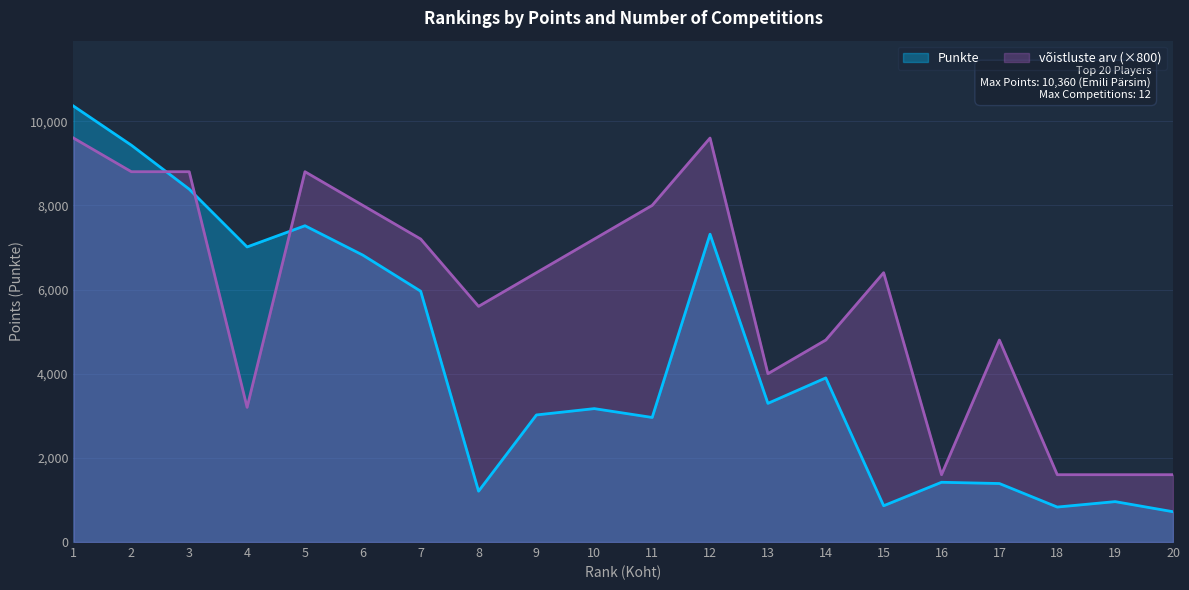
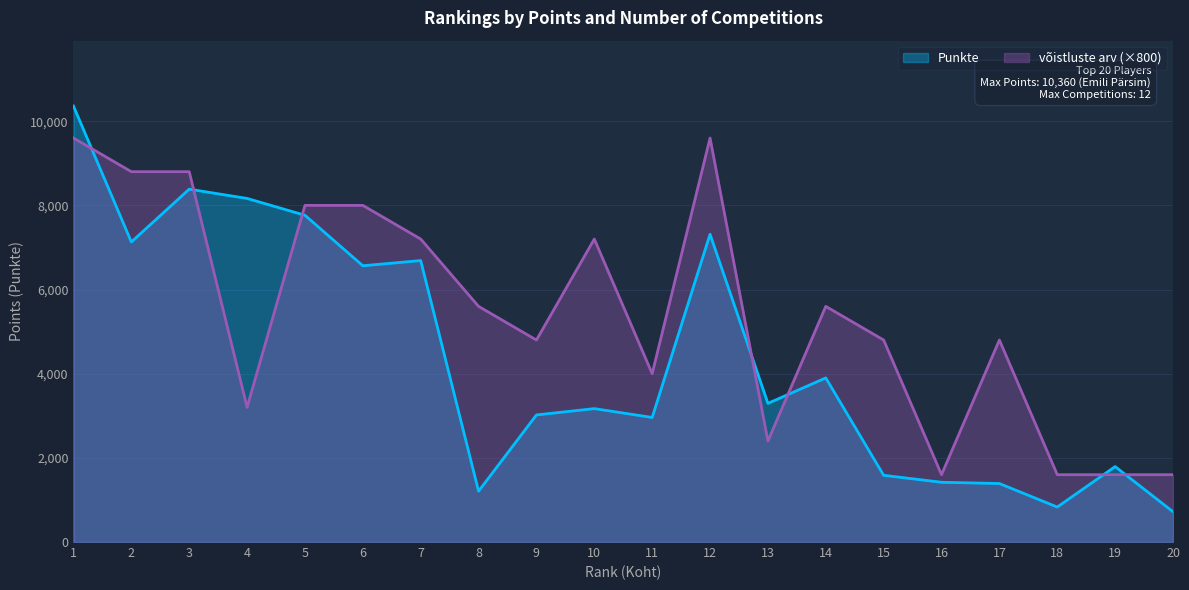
Punkte, 2: 9,400 -> 7,100
Punkte, 4: 7,000 -> 8,200
Punkte, 5: 7,500 -> 7,800
võistluste arv (×800), 5: 8,800 -> 8,000
Punkte, 6: 6,800 -> 6,600
Punkte, 7: 6,000 -> 6,700
võistluste arv (×800), 9: 6,400 -> 4,800
võistluste arv (×800), 11: 8,000 -> 4,000
võistluste arv (×800), 13: 4,000 -> 2,400
võistluste arv (×800), 14: 4,800 -> 5,600
Punkte, 15: 900 -> 1,600
võistluste arv (×800), 15: 6,400 -> 4,800
Punkte, 19: 1,000 -> 1,800
